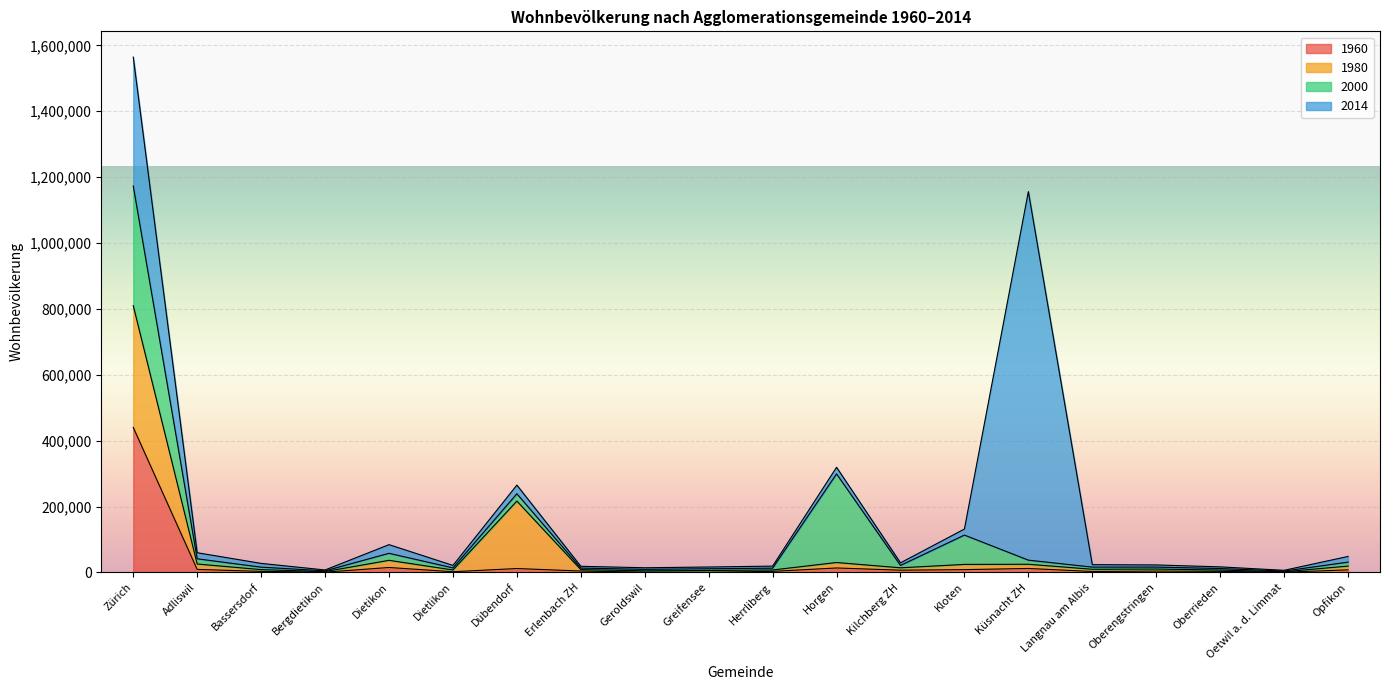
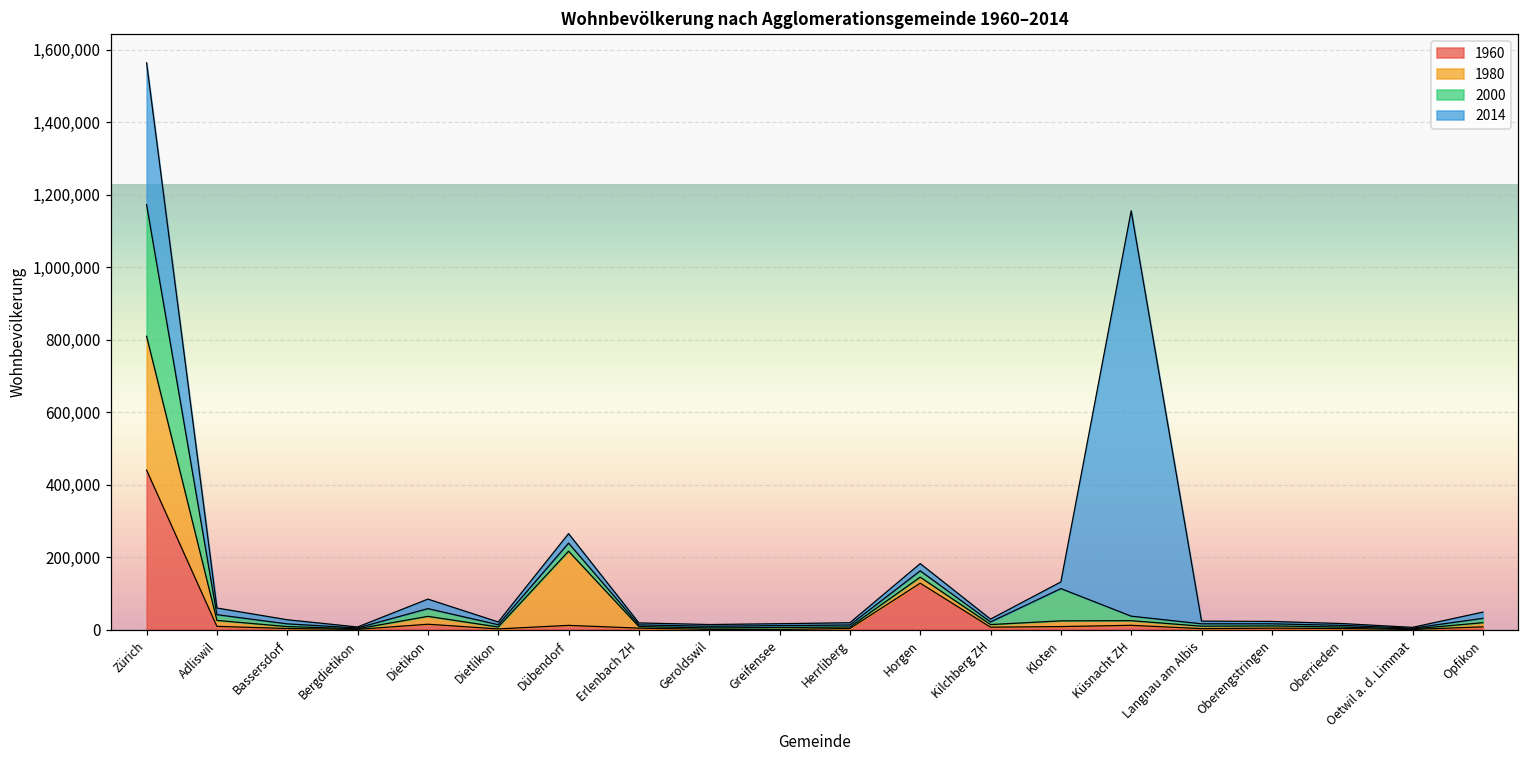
1960, Horgen: 10,000 -> 130,000
2000, Horgen: 270,000 -> 20,000
